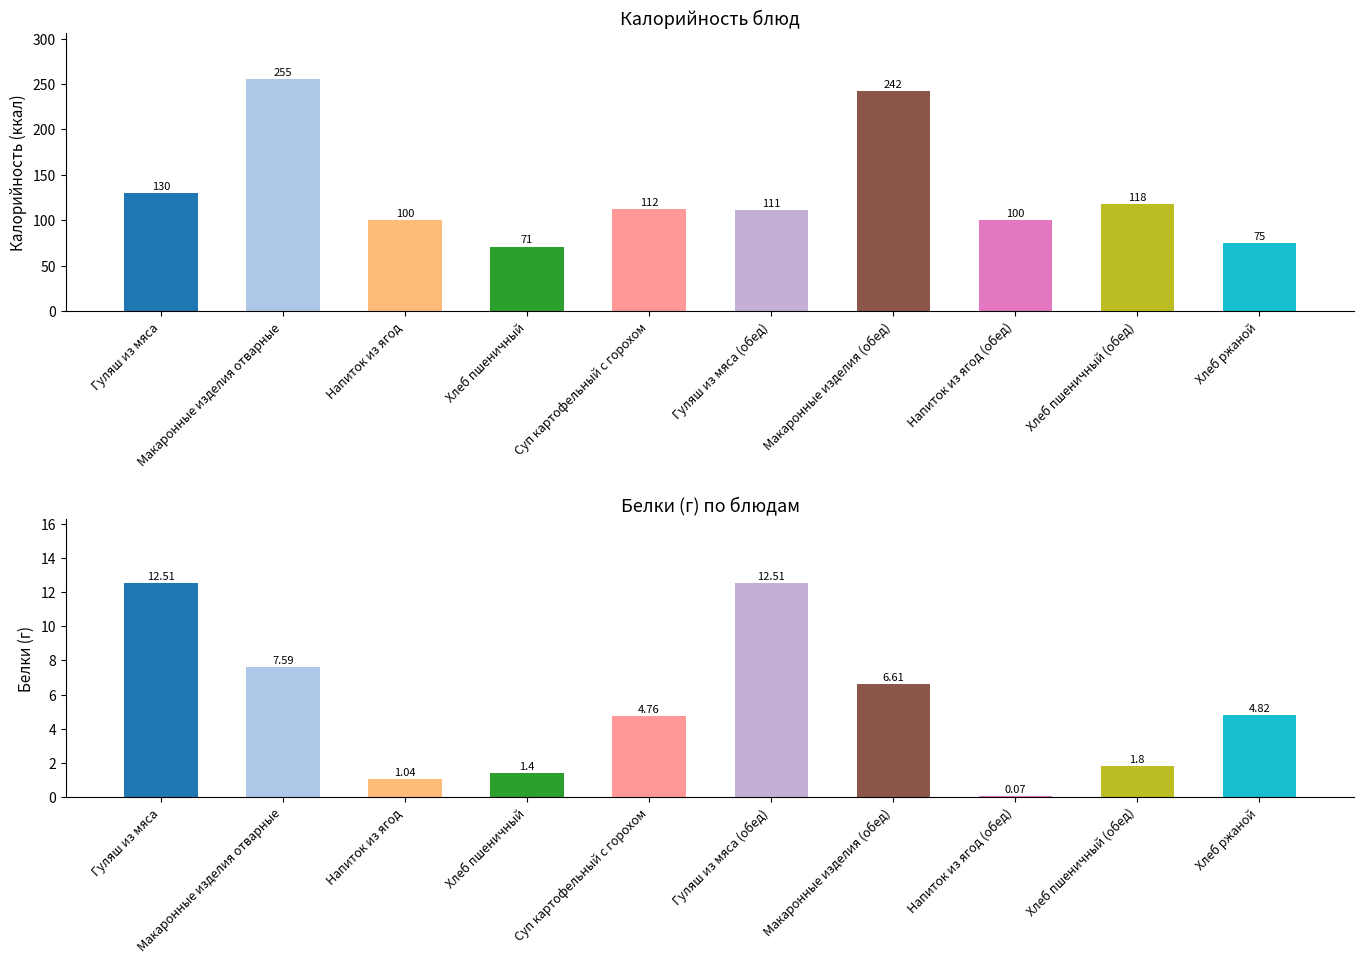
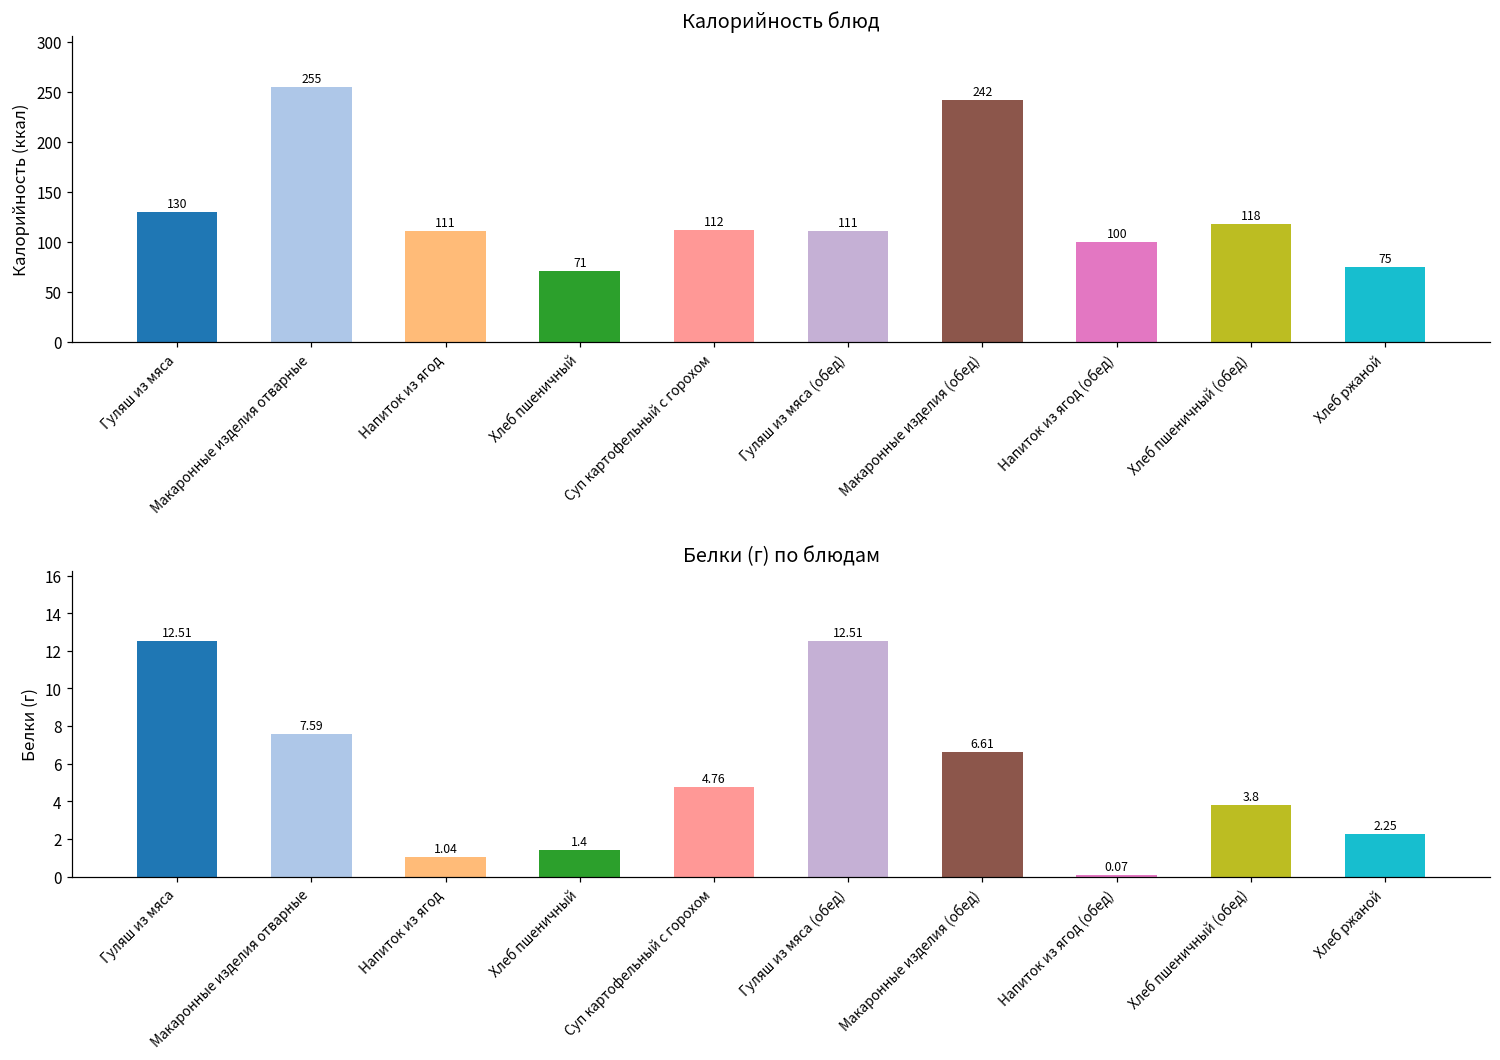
Калорийность блюд, Напиток из ягод: 100 -> 111
Белки (г) по блюдам, Хлеб пшеничный (обед): 1.8 -> 3.8
Белки (г) по блюдам, Хлеб ржаной: 4.82 -> 2.25
